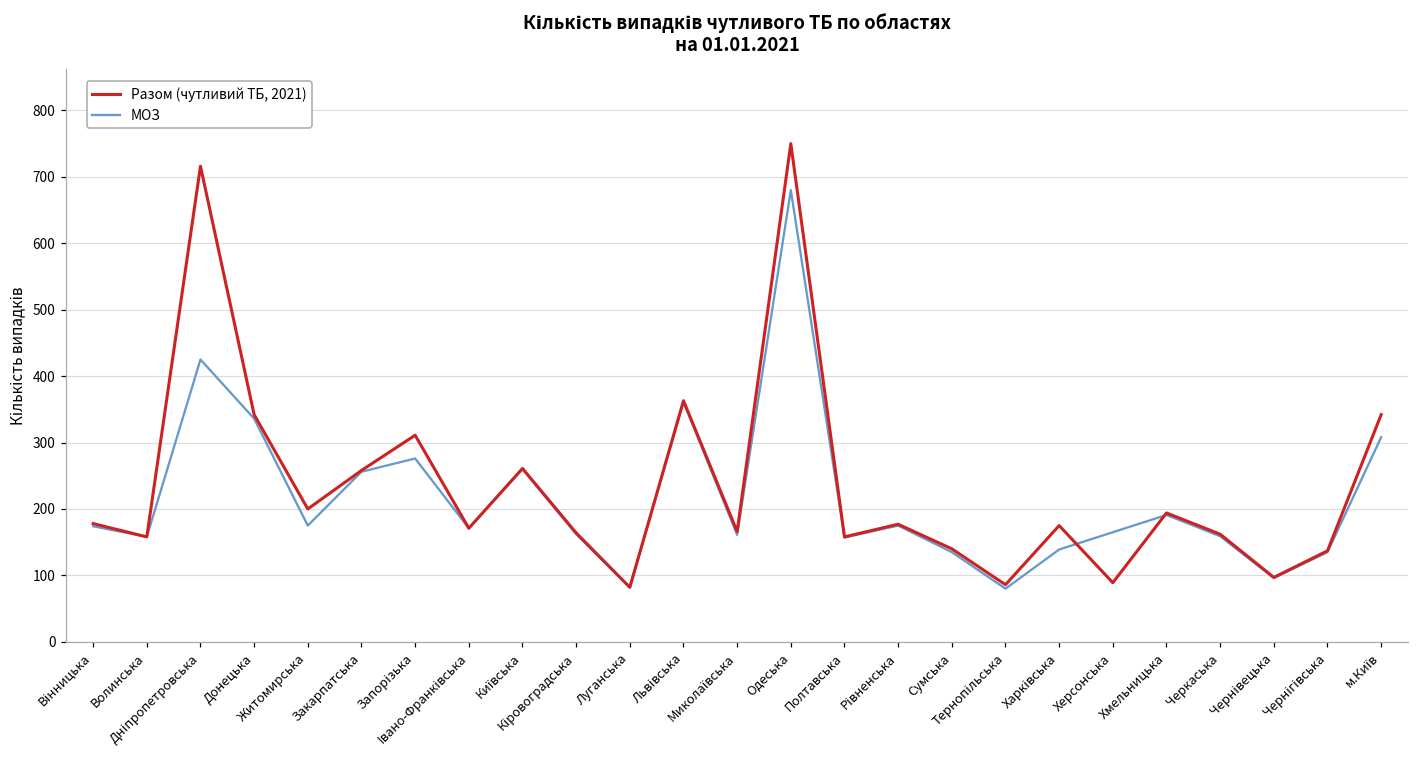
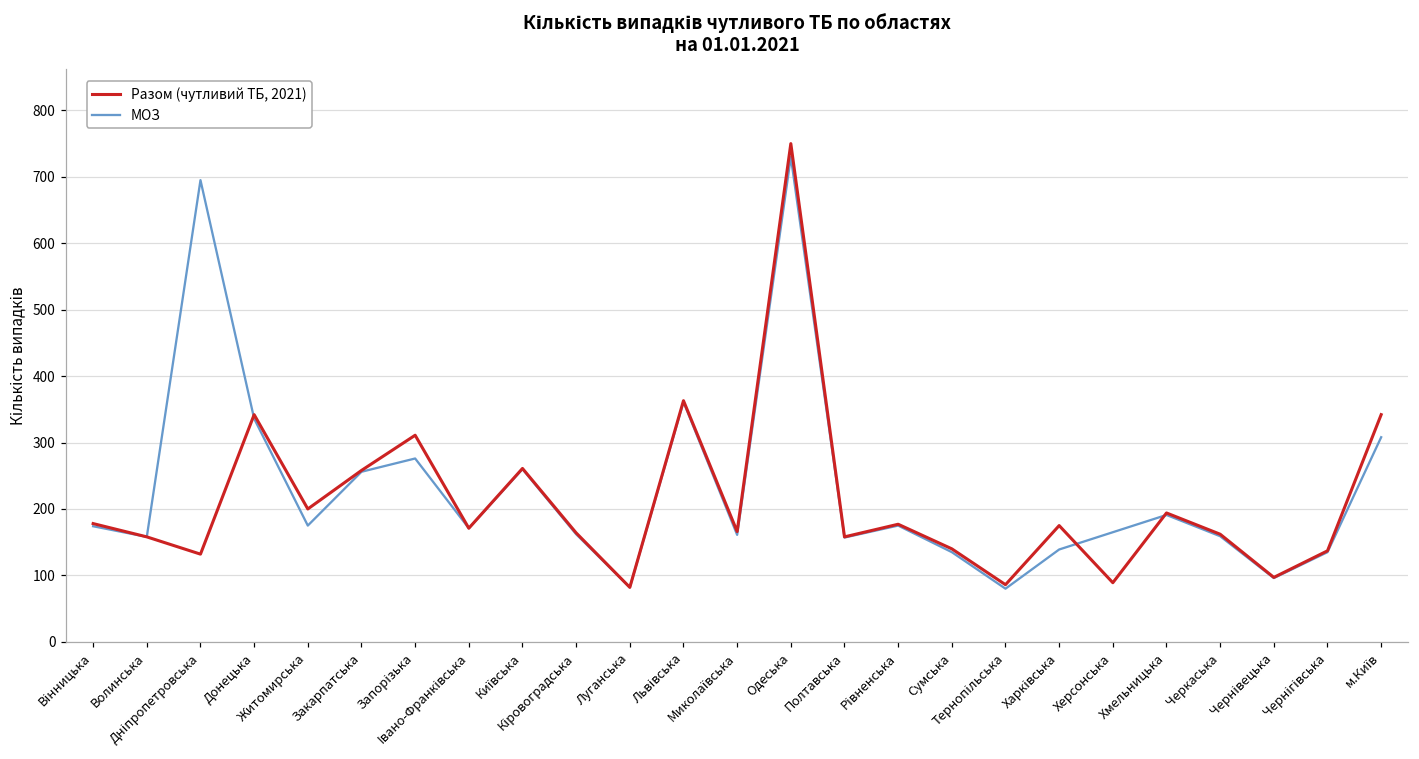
Разом (чутливий ТБ, 2021), Дніпропетровська: 720 -> 130
МОЗ, Дніпропетровська: 430 -> 700
МОЗ, Одеська: 680 -> 730
